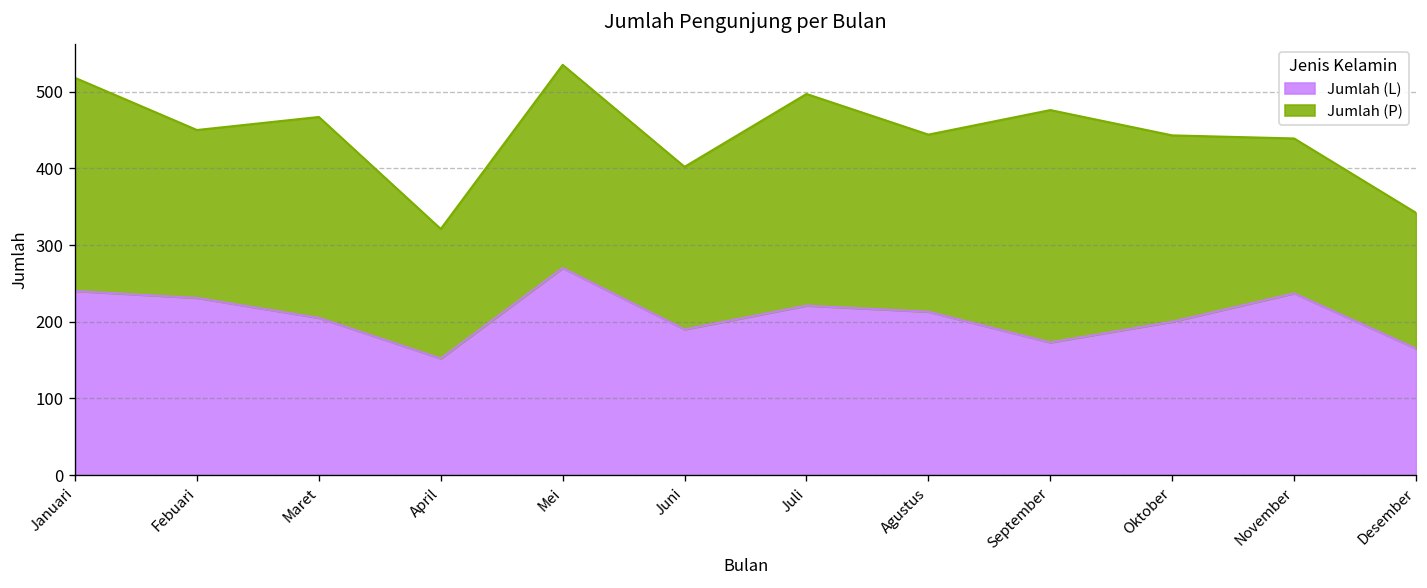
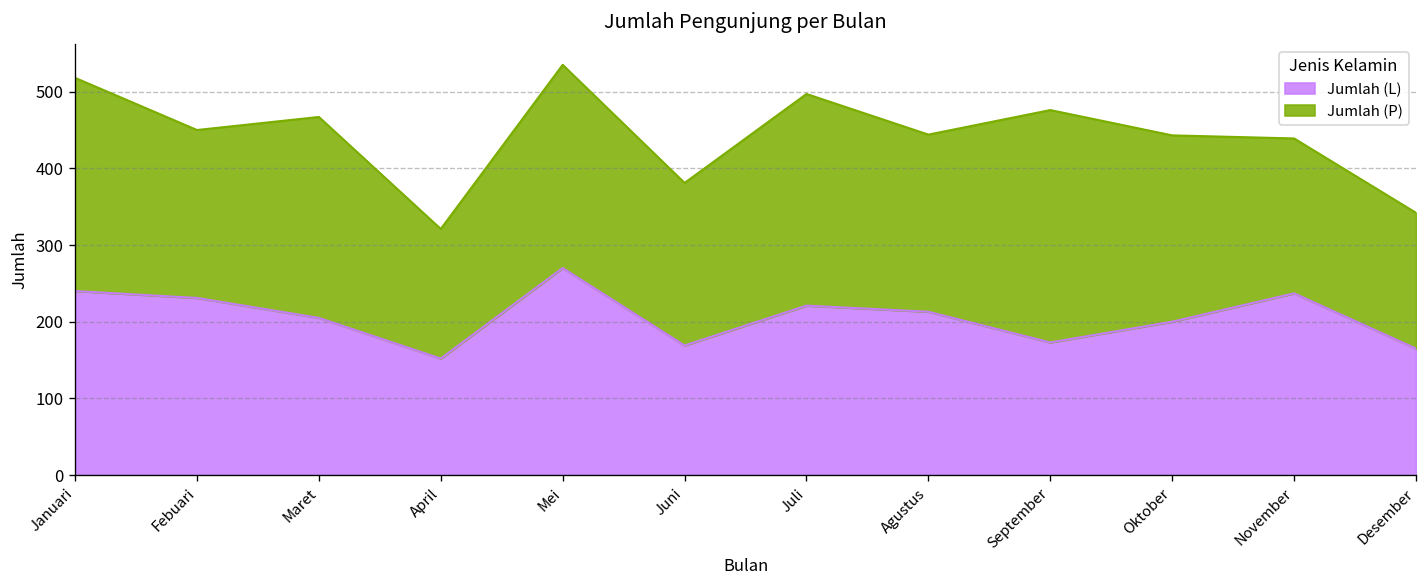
Jumlah (L), Juni: 190 -> 170
